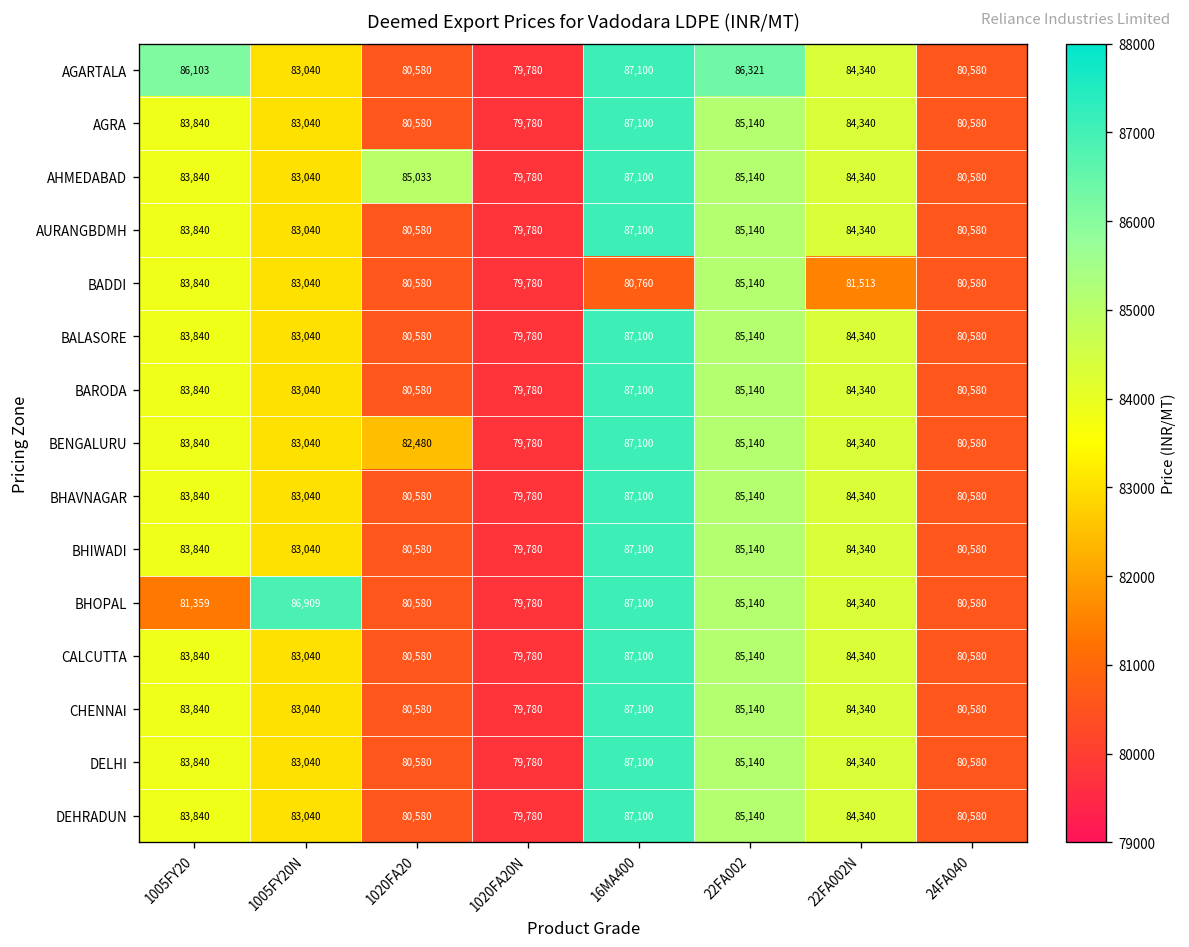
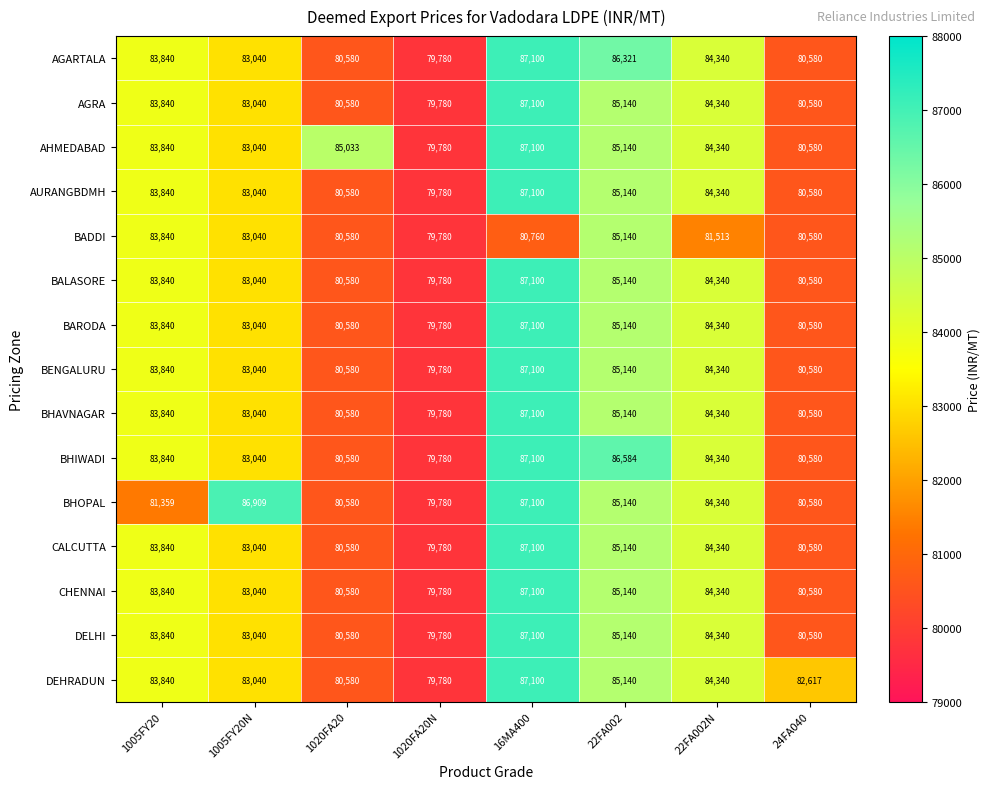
AGARTALA, 1005FY20: 86,103 -> 83,840
BENGALURU, 1020FA20: 82,480 -> 80,580
BHIWADI, 22FA002: 85,140 -> 86,584
DEHRADUN, 24FA040: 80,580 -> 82,617
